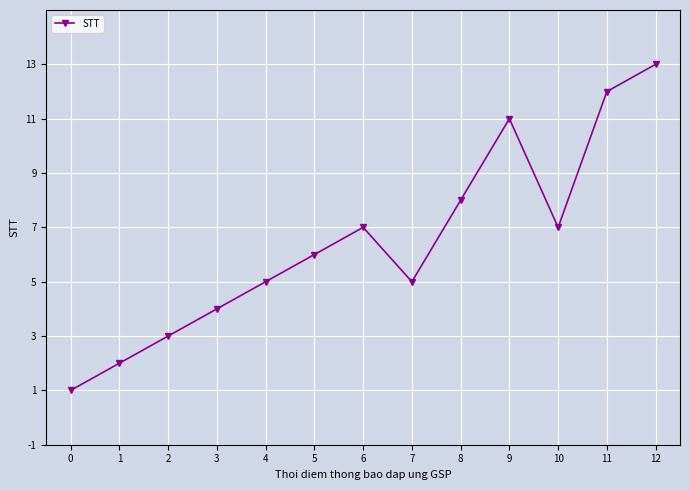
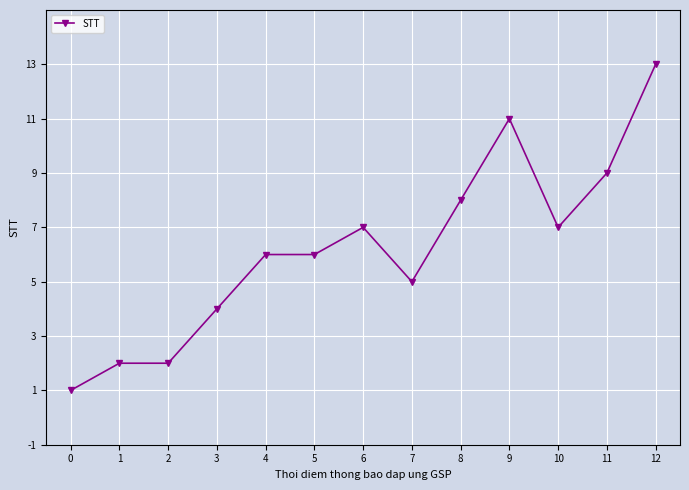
2: 3 -> 2
4: 5 -> 6
11: 12 -> 9
